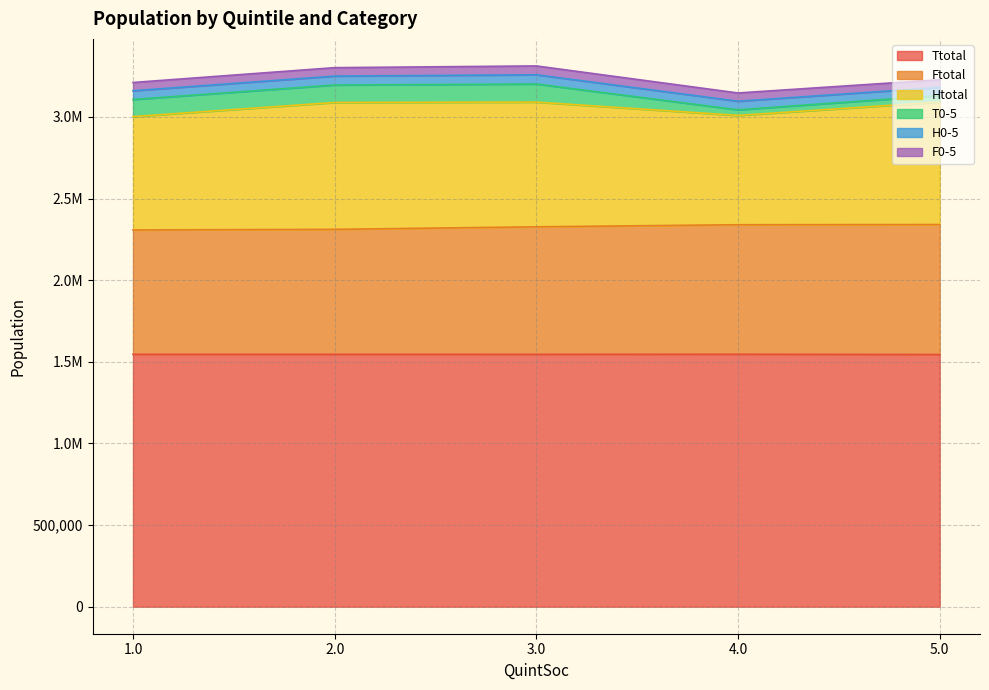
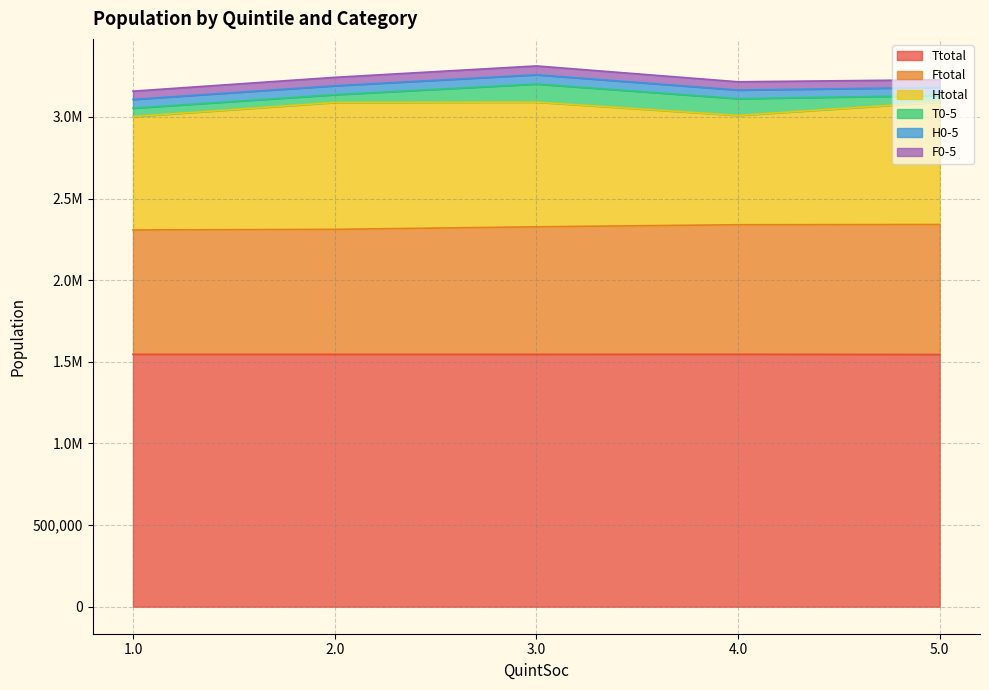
T0-5, 1.0: 100,000 -> 50,000
T0-5, 2.0: 110,000 -> 50,000
T0-5, 4.0: 30,000 -> 100,000
